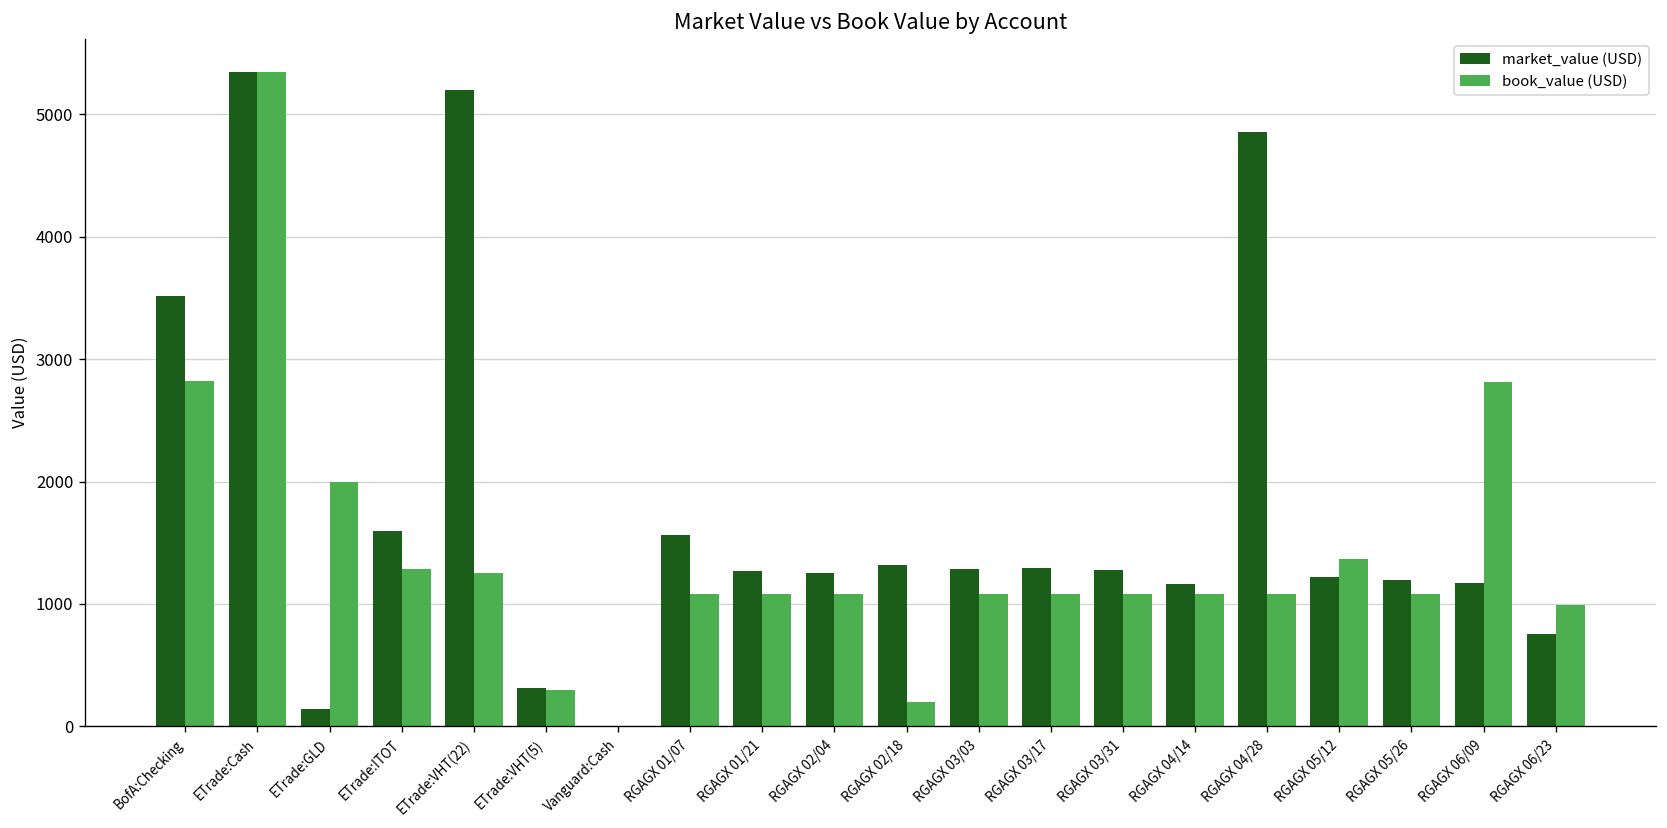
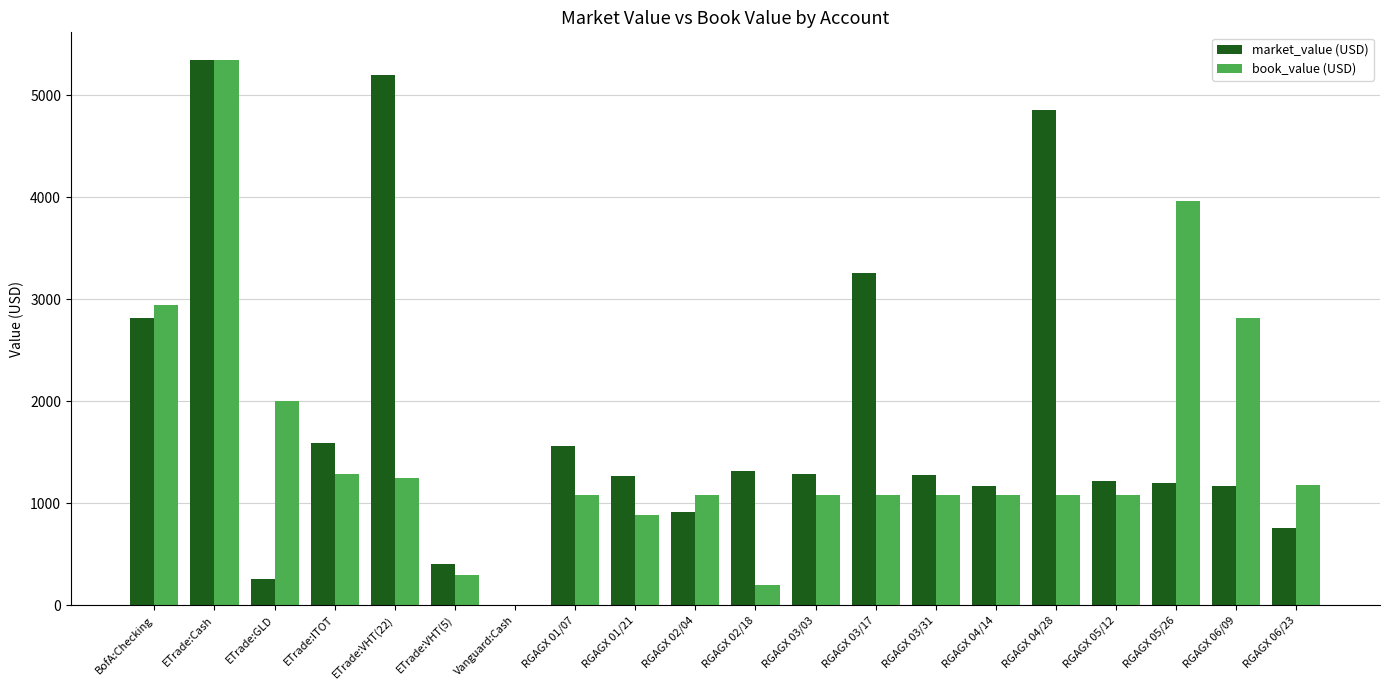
market_value (USD), BofA:Checking: 3520 -> 2820
book_value (USD), BofA:Checking: 2820 -> 2940
market_value (USD), ETrade:GLD: 140 -> 260
market_value (USD), ETrade:VHT(5): 320 -> 410
book_value (USD), RGAGX 01/21: 1080 -> 890
market_value (USD), RGAGX 02/04: 1250 -> 910
market_value (USD), RGAGX 03/17: 1300 -> 3260
book_value (USD), RGAGX 05/12: 1370 -> 1080
book_value (USD), RGAGX 05/26: 1080 -> 3960
book_value (USD), RGAGX 06/23: 990 -> 1180
